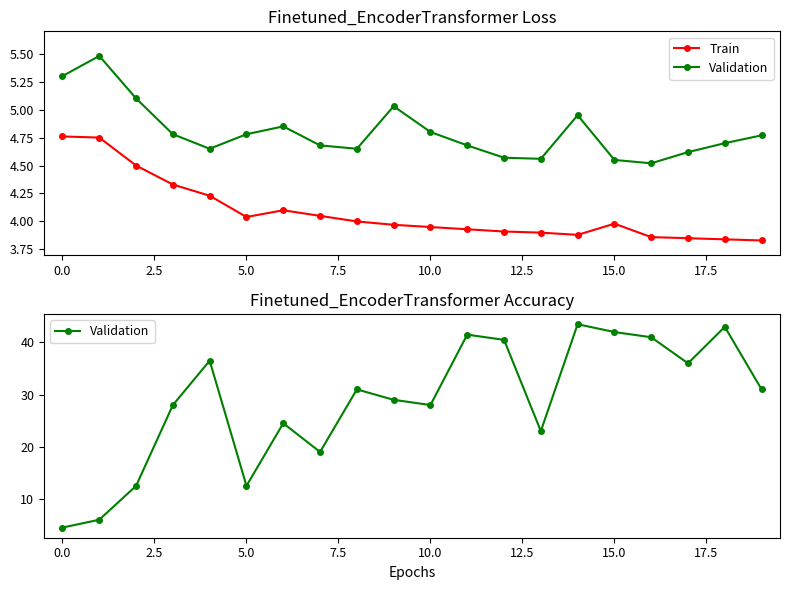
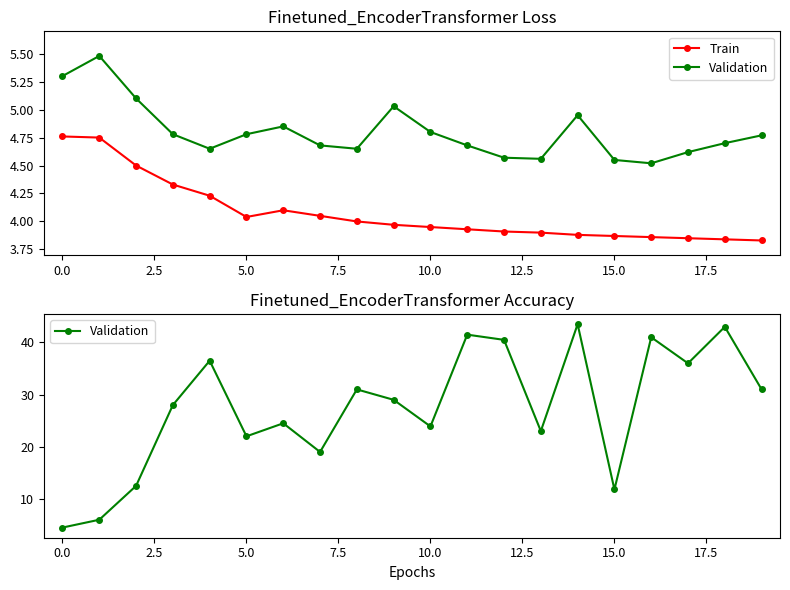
Finetuned_EncoderTransformer Loss, Train, 15.0: 3.98 -> 3.87
Finetuned_EncoderTransformer Accuracy, 5.0: 13 -> 22
Finetuned_EncoderTransformer Accuracy, 10.0: 28 -> 24
Finetuned_EncoderTransformer Accuracy, 15.0: 42 -> 12
